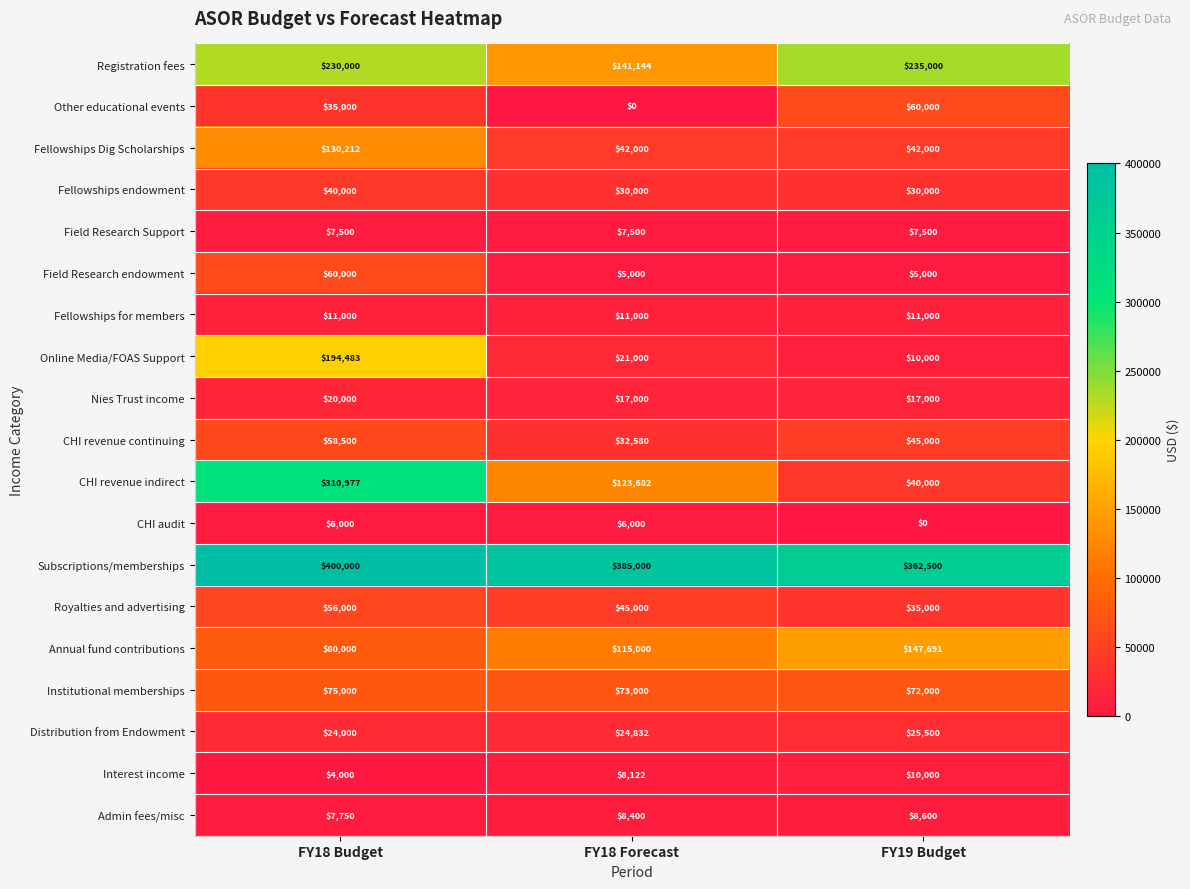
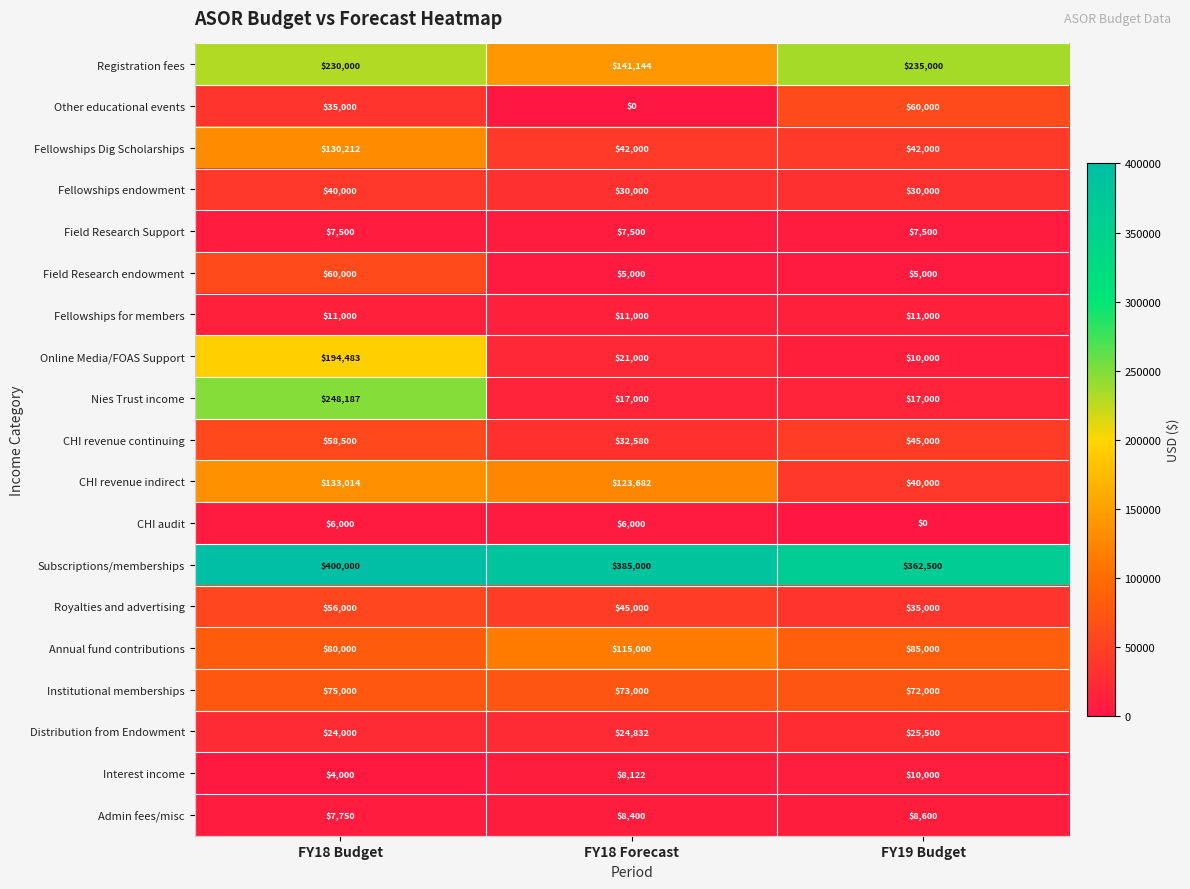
Nies Trust income, FY18 Budget: $20,000 -> $248,187
CHI revenue indirect, FY18 Budget: $310,977 -> $133,014
Annual fund contributions, FY19 Budget: $147,691 -> $85,000
